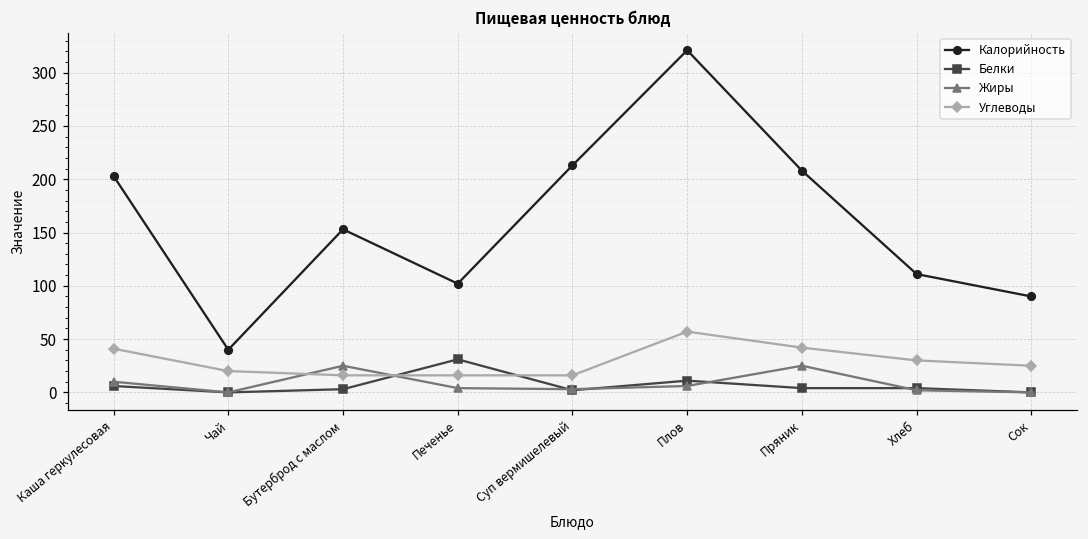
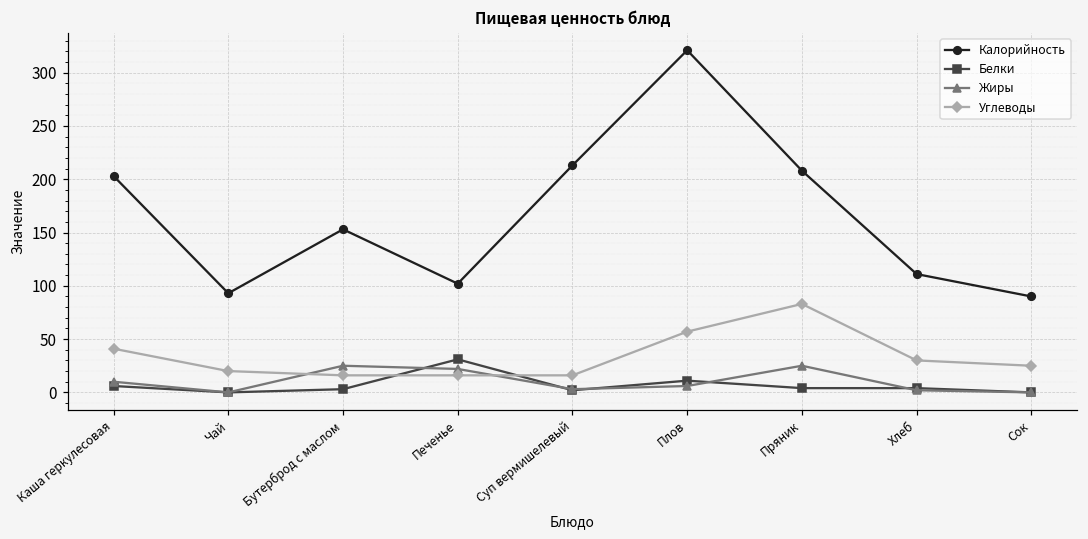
Калорийность, Чай: 40 -> 90
Жиры, Печенье: 0 -> 20
Углеводы, Пряник: 40 -> 80
